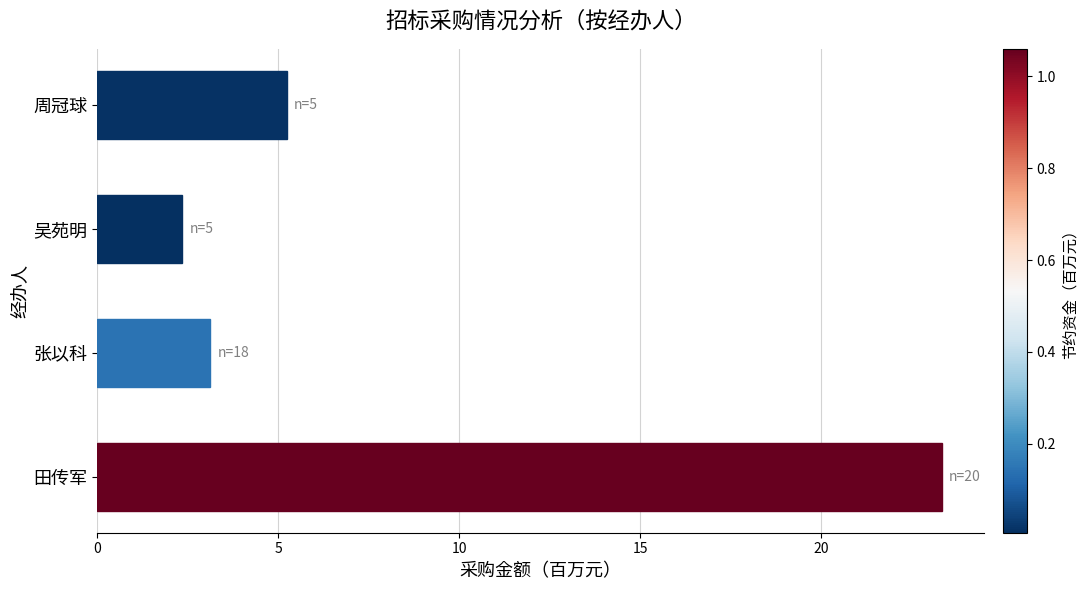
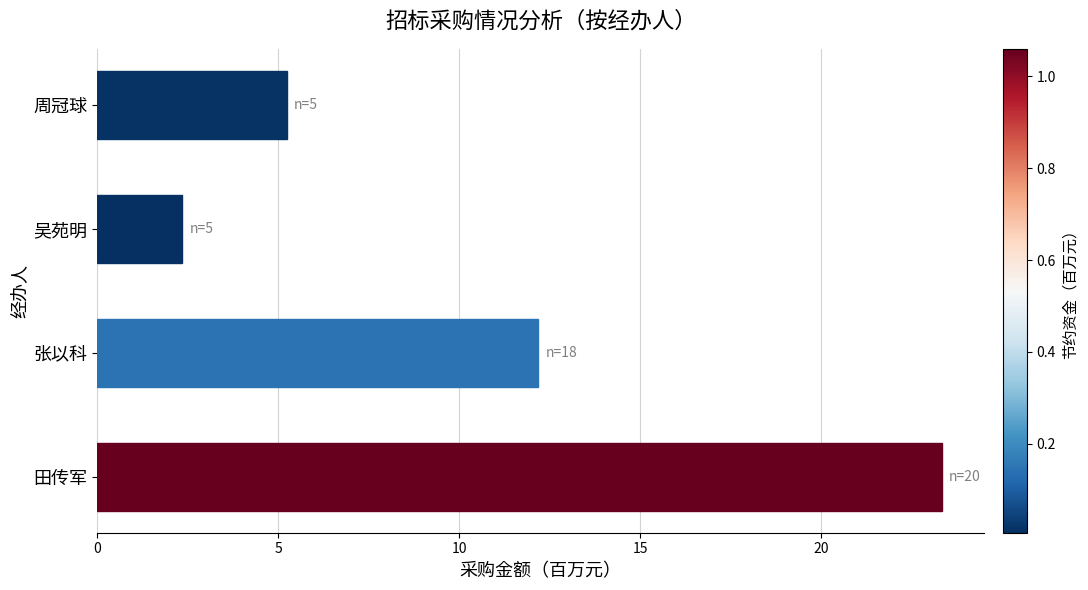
张以科: 3.1 -> 12.2
